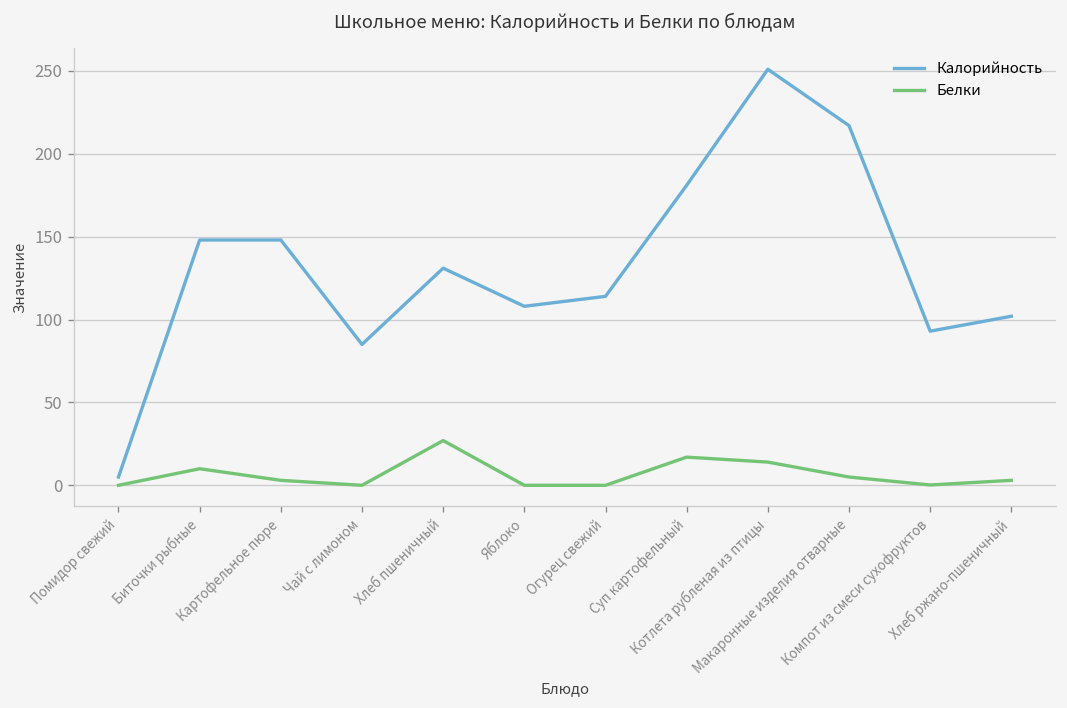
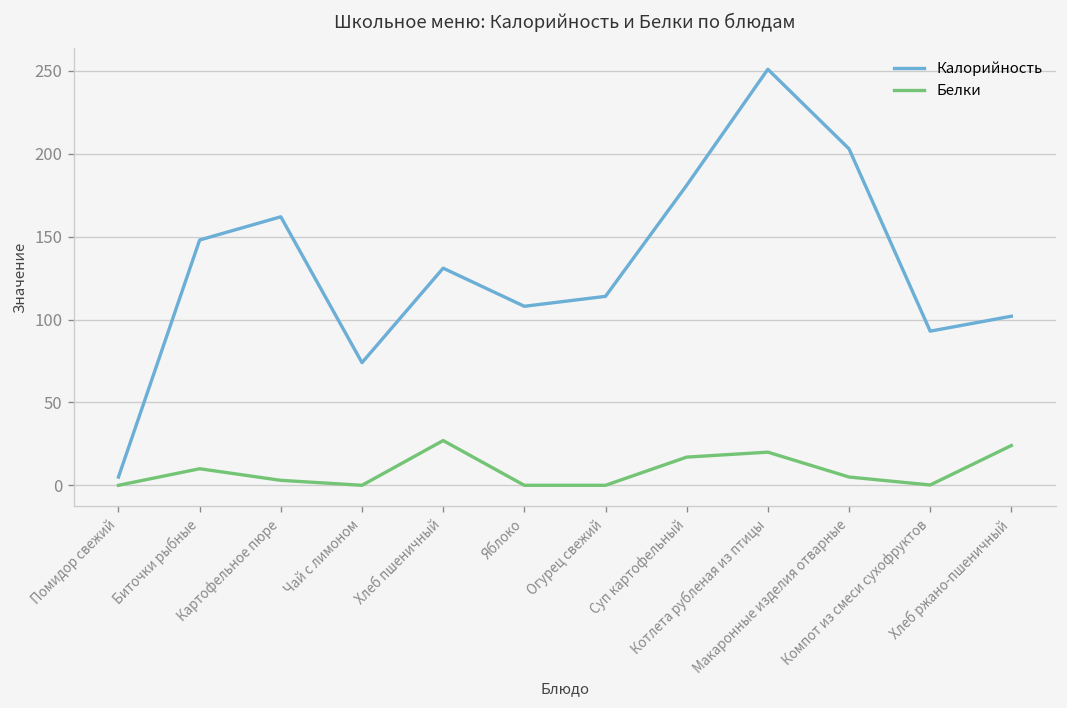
Калорийность, Картофельное пюре: 148 -> 162
Калорийность, Чай с лимоном: 85 -> 74
Белки, Котлета рубленая из птицы: 14 -> 20
Калорийность, Макаронные изделия отварные: 217 -> 203
Белки, Хлеб ржано-пшеничный: 3 -> 24
